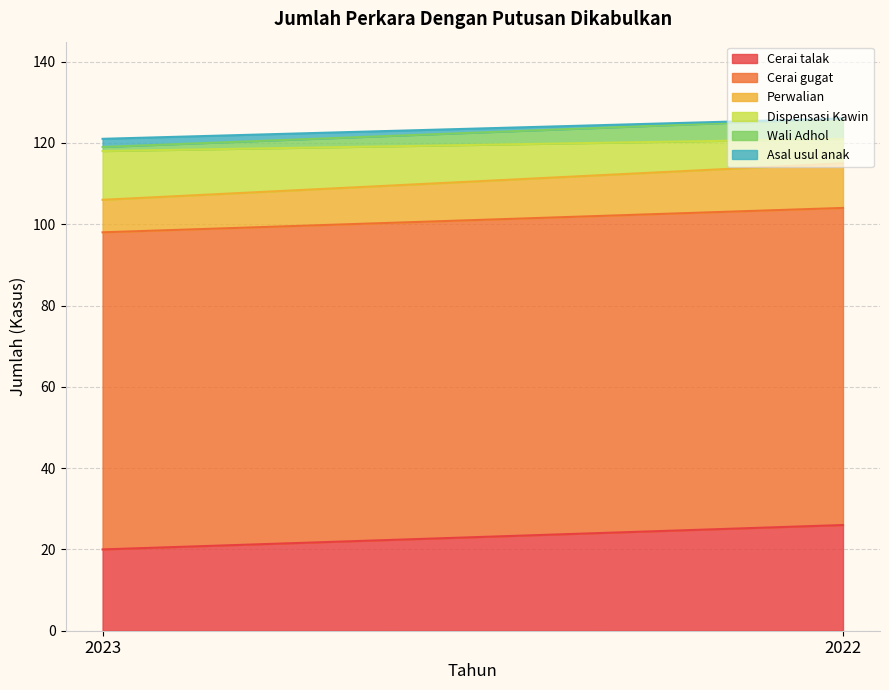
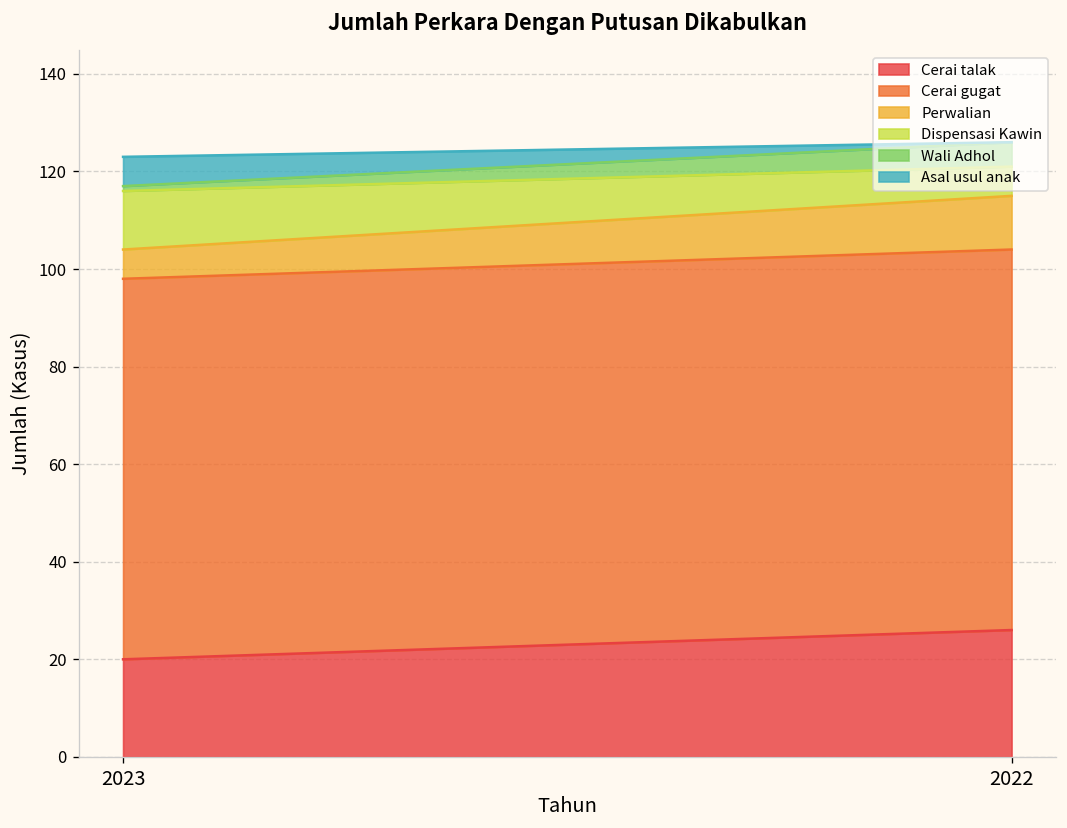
Perwalian, 2023: 8 -> 6
Asal usul anak, 2023: 2 -> 6
